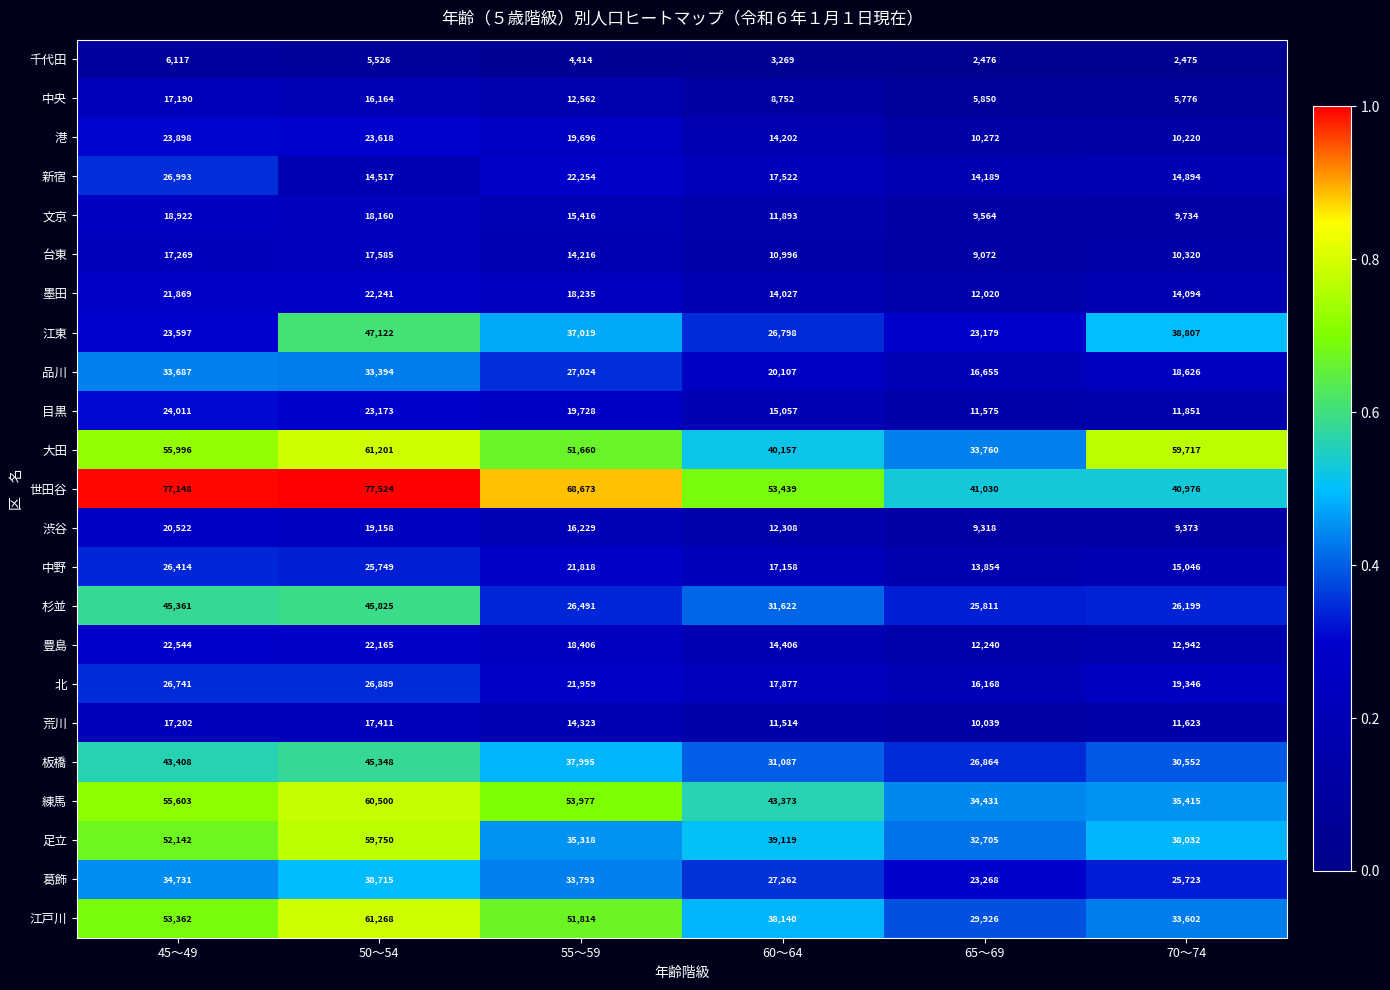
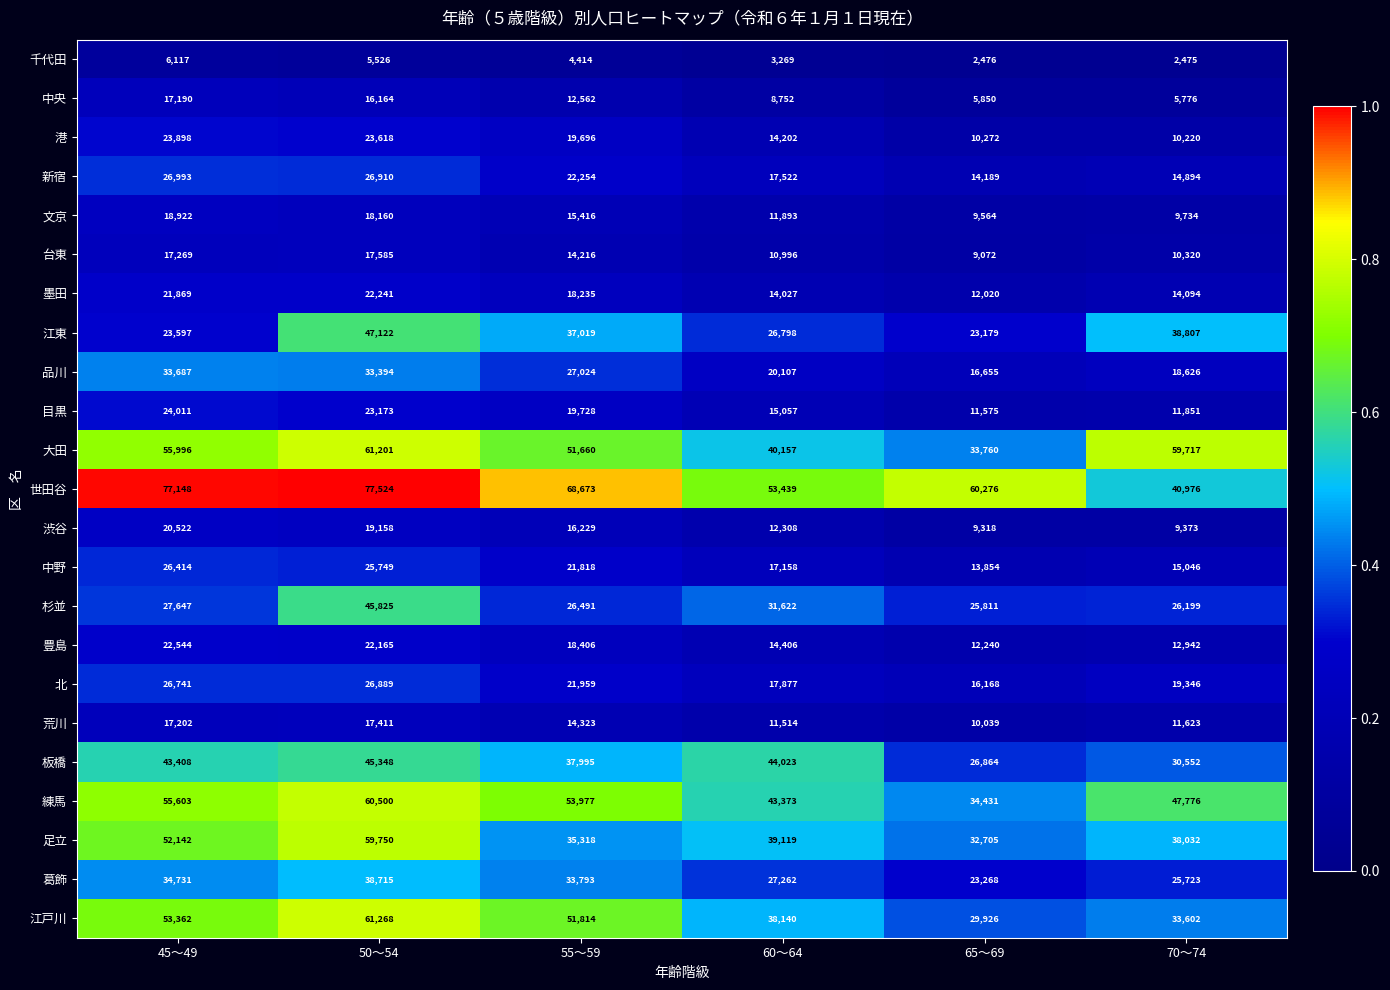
新宿, 50～54: 14,517 -> 26,910
世田谷, 65～69: 41,030 -> 60,276
杉並, 45～49: 45,361 -> 27,647
板橋, 60～64: 31,087 -> 44,023
練馬, 70～74: 35,415 -> 47,776
